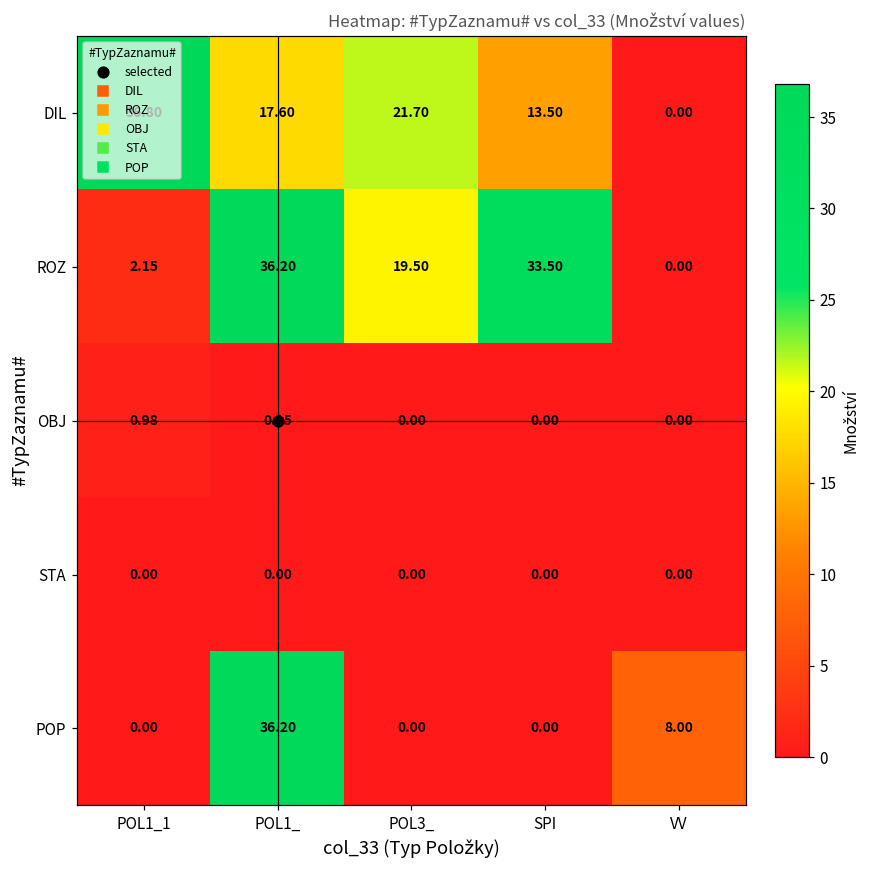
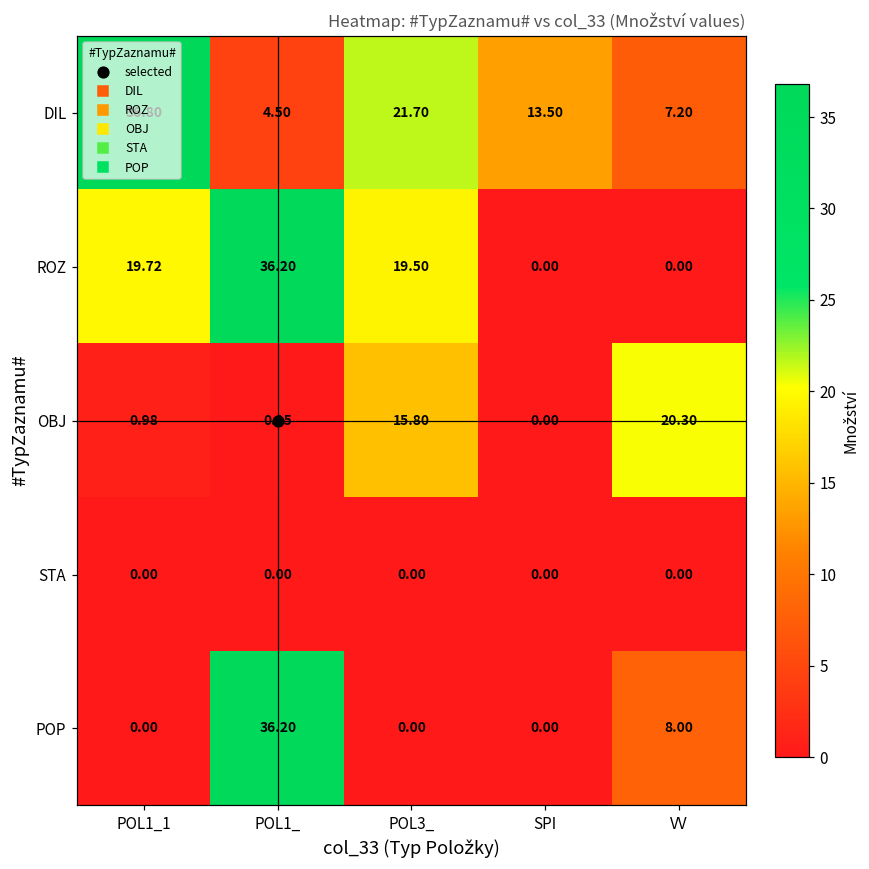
DIL, POL1_: 17.60 -> 4.50
DIL, VV: 0.00 -> 7.20
ROZ, POL1_1: 2.15 -> 19.72
ROZ, SPI: 33.50 -> 0.00
OBJ, POL3_: 0.00 -> 15.80
OBJ, VV: 0.00 -> 20.30
